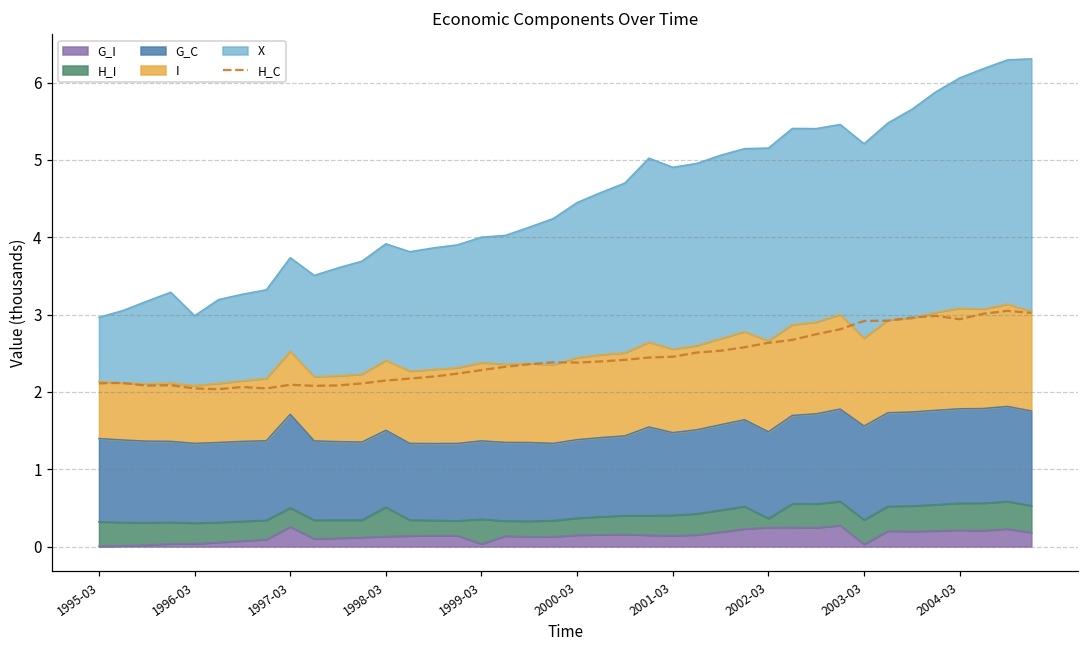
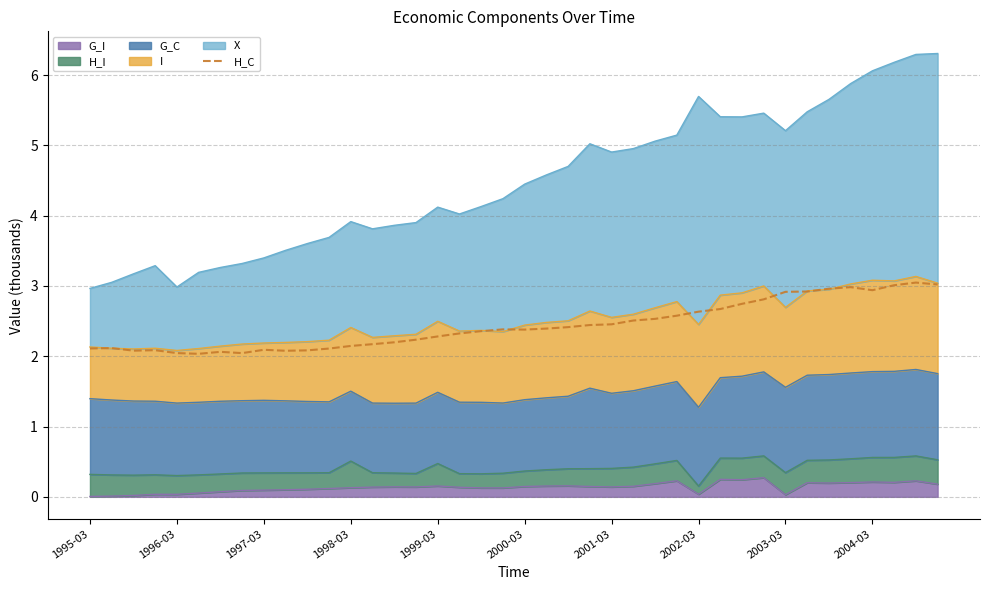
G_I, 1997-03: 0.3 -> 0.1
G_C, 1997-03: 1.2 -> 1.0
G_I, 1999-03: 0.0 -> 0.2
G_I, 2002-03: 0.2 -> 0.0
X, 2002-03: 2.5 -> 3.2
